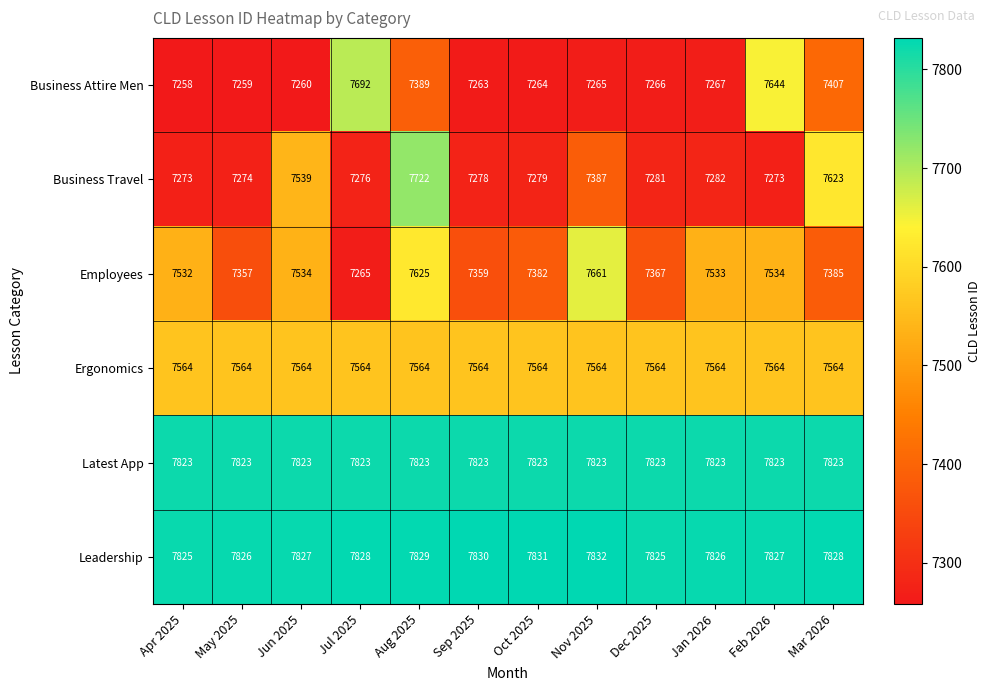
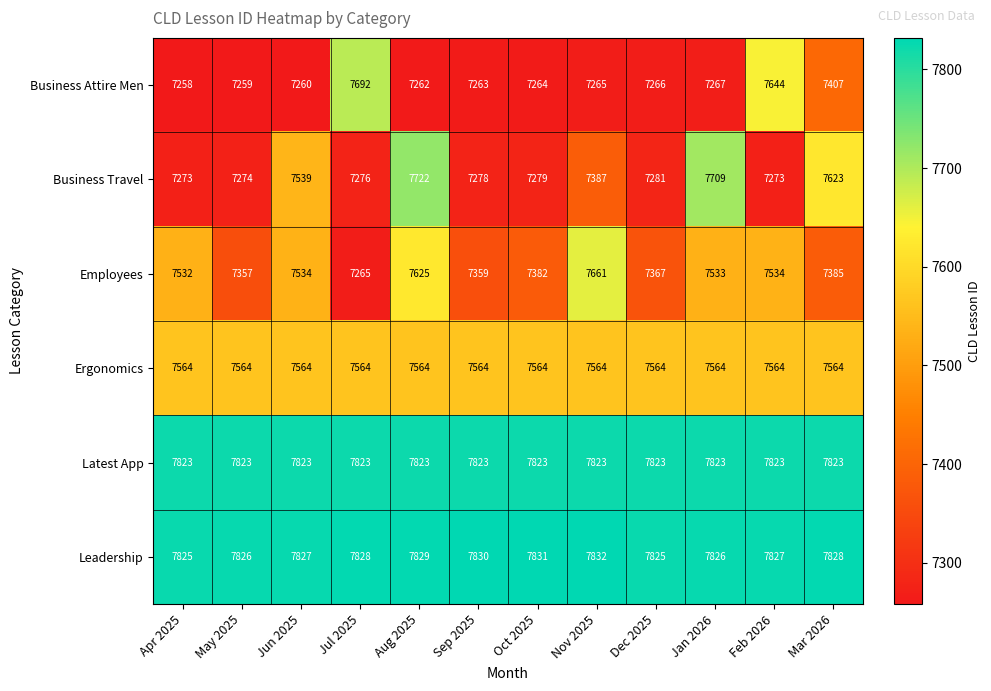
Business Attire Men, Aug 2025: 7389 -> 7262
Business Travel, Jan 2026: 7282 -> 7709
